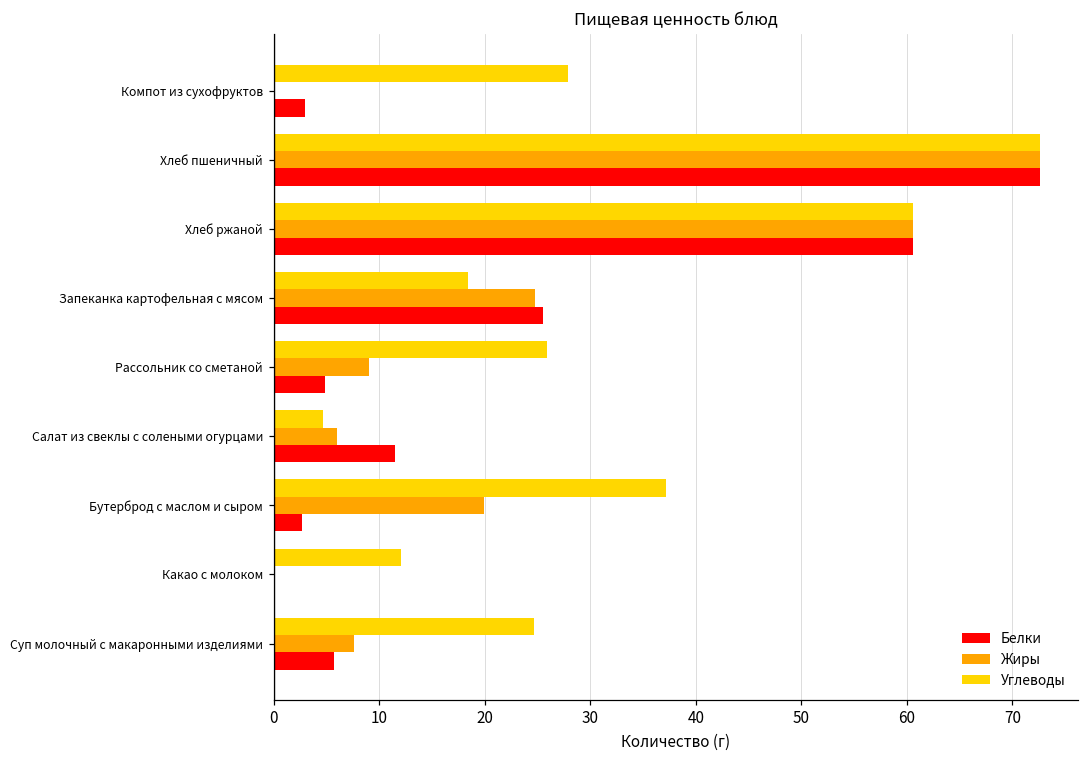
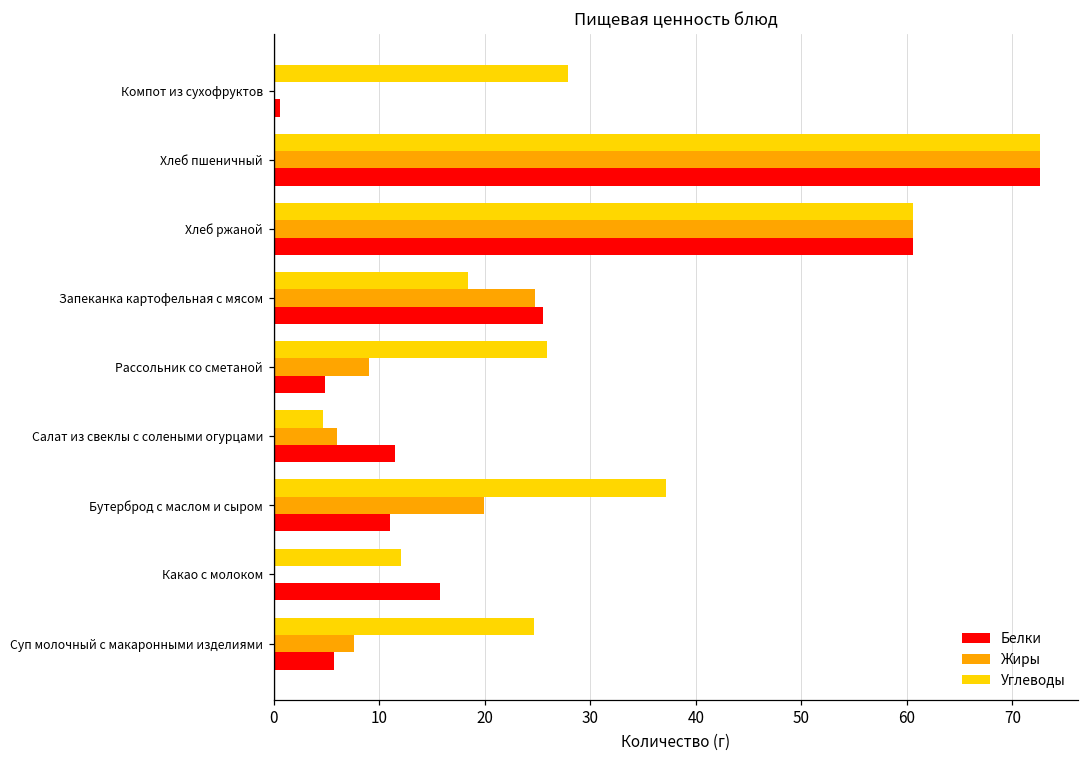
Белки, Компот из сухофруктов: 3 -> 1
Белки, Бутерброд с маслом и сыром: 3 -> 11
Белки, Какао с молоком: 0 -> 16
